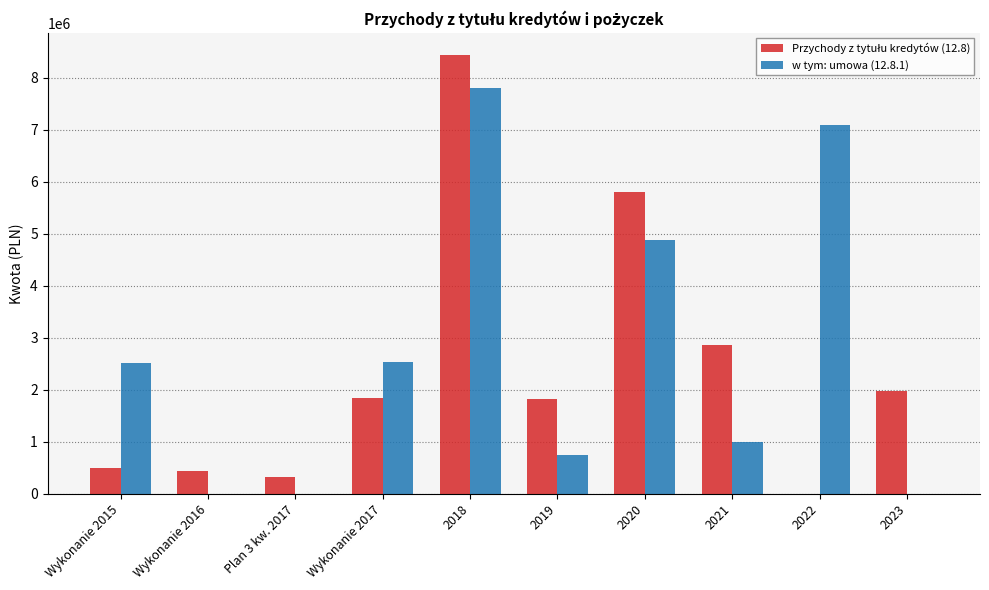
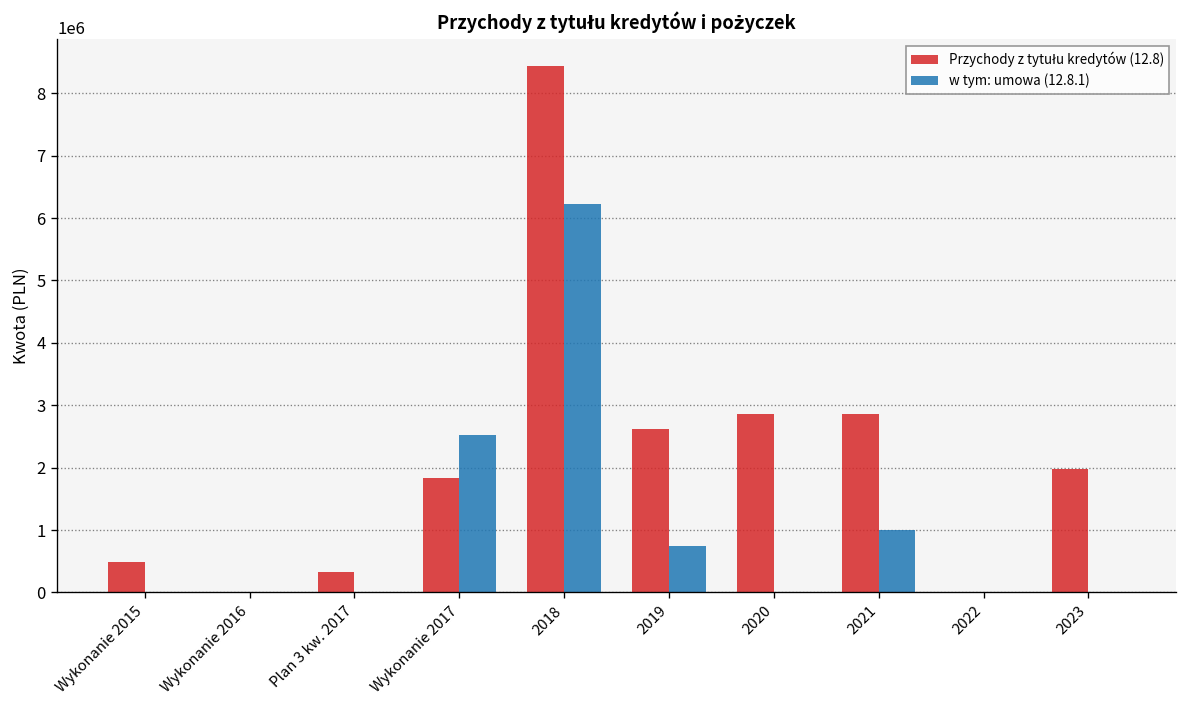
w tym: umowa (12.8.1), Wykonanie 2015: 2500000 -> 0
Przychody z tytułu kredytów (12.8), Wykonanie 2016: 400000 -> 0
w tym: umowa (12.8.1), 2018: 7800000 -> 6200000
Przychody z tytułu kredytów (12.8), 2019: 1800000 -> 2600000
Przychody z tytułu kredytów (12.8), 2020: 5800000 -> 2900000
w tym: umowa (12.8.1), 2020: 4900000 -> 0
w tym: umowa (12.8.1), 2022: 7100000 -> 0
